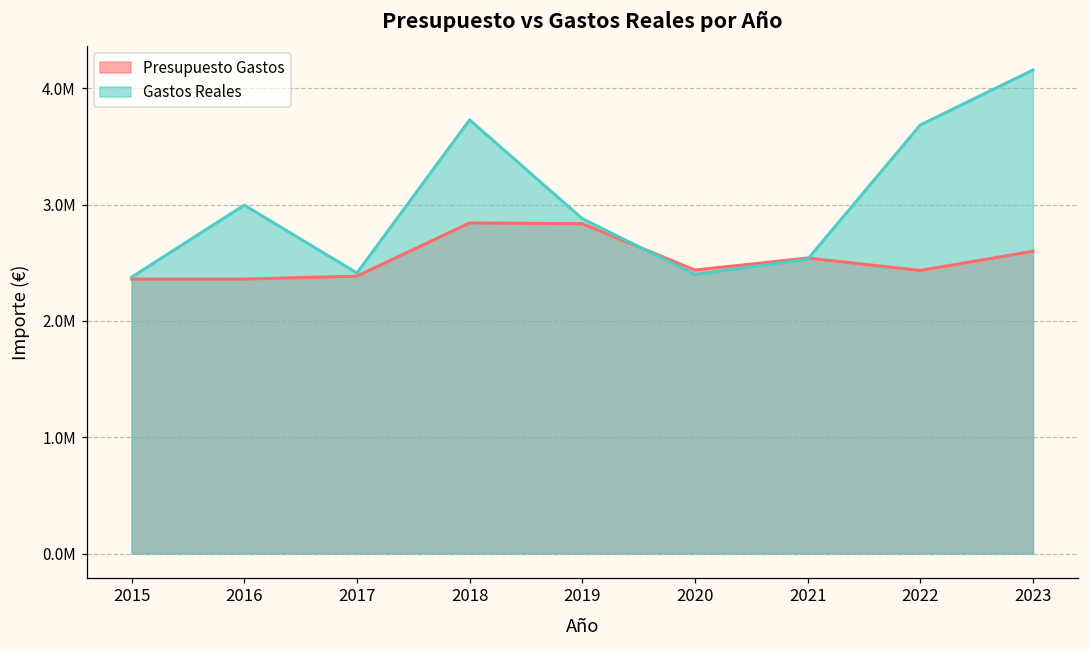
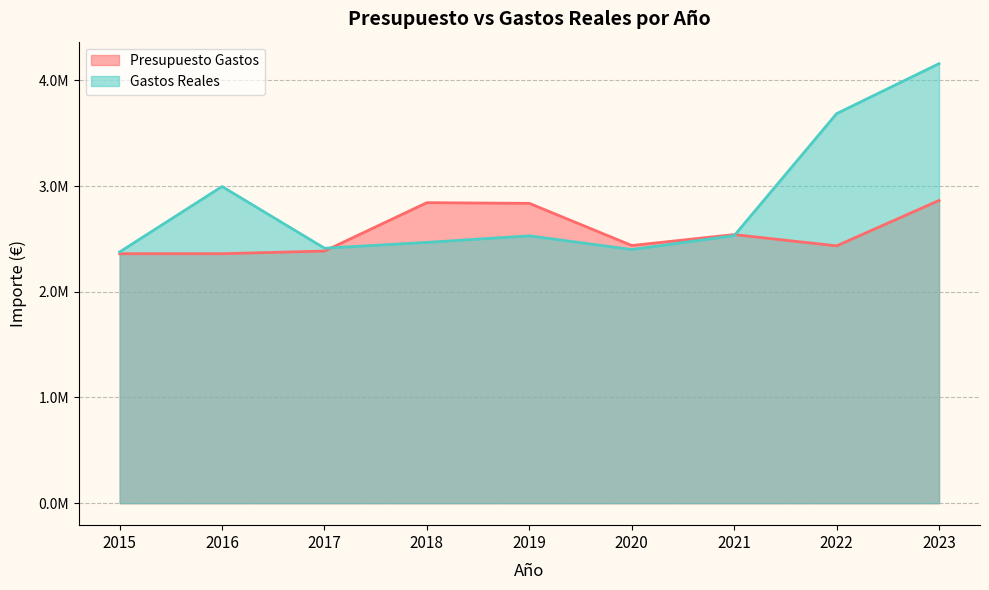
Gastos Reales, 2018: 3730000 -> 2470000
Gastos Reales, 2019: 2880000 -> 2530000
Presupuesto Gastos, 2023: 2600000 -> 2860000
